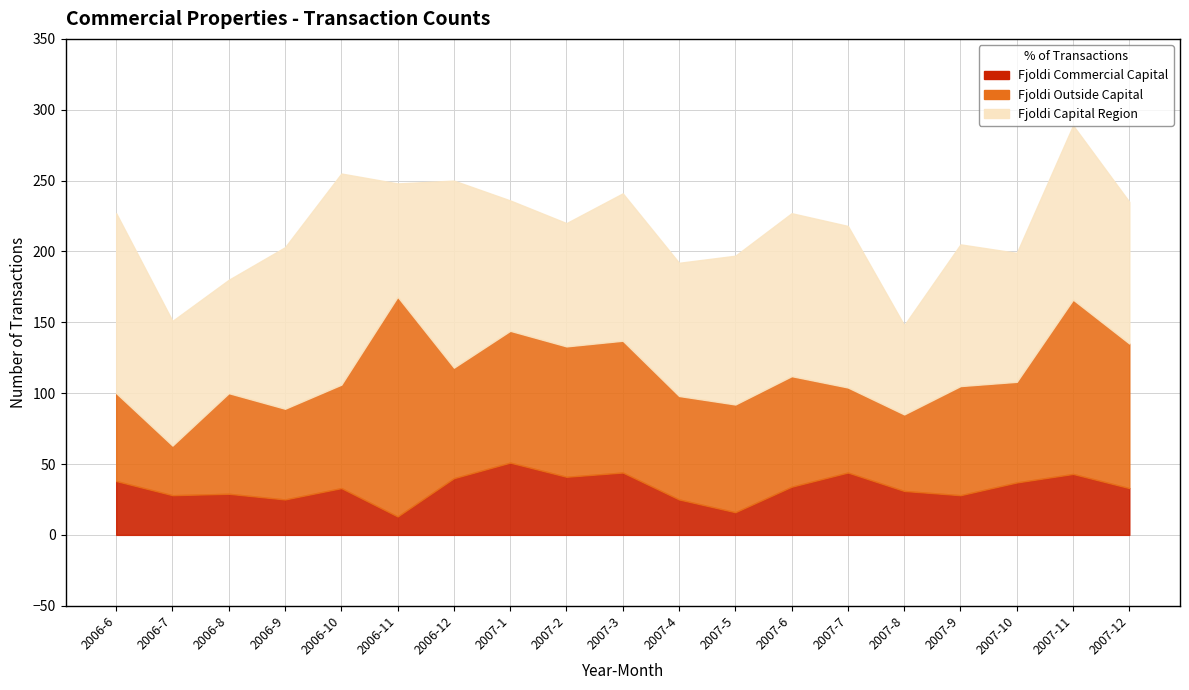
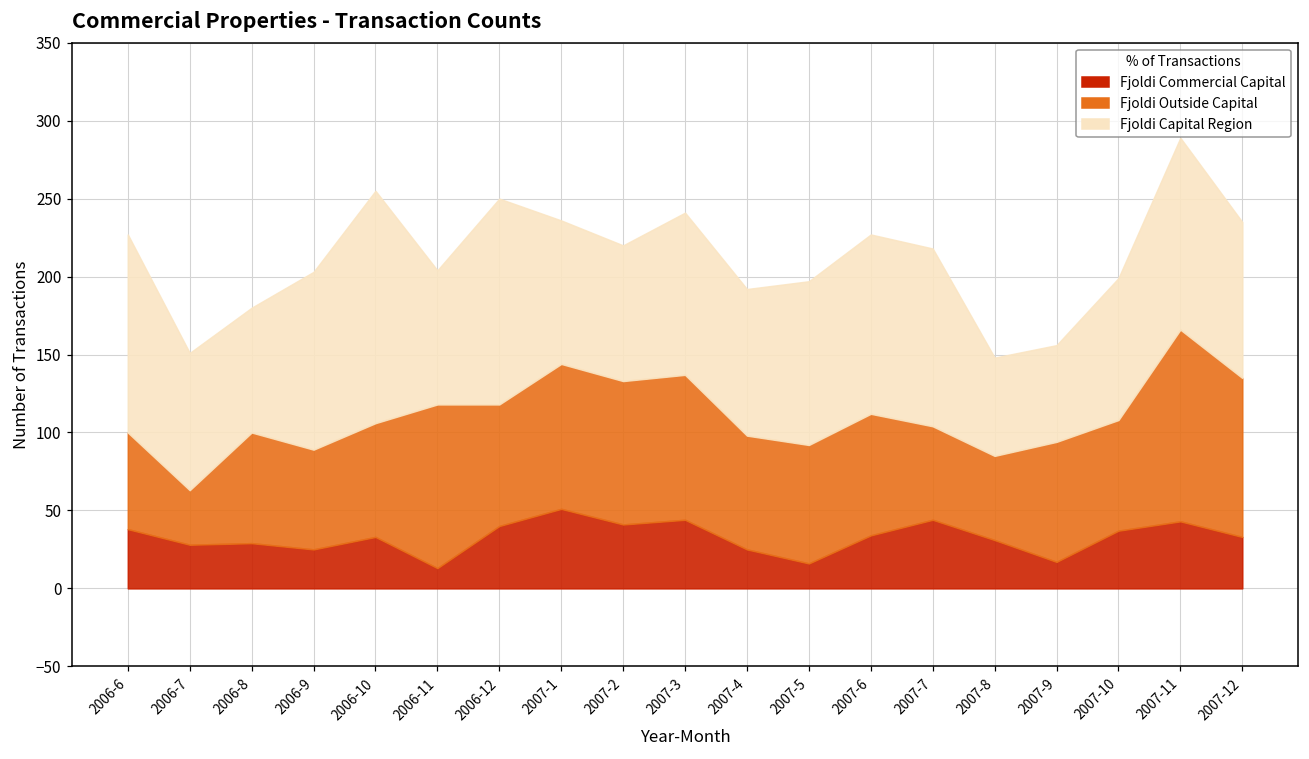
Fjoldi Outside Capital, 2006-11: 155 -> 105
Fjoldi Capital Region, 2006-11: 80 -> 86
Fjoldi Commercial Capital, 2007-9: 28 -> 17
Fjoldi Capital Region, 2007-9: 100 -> 62
